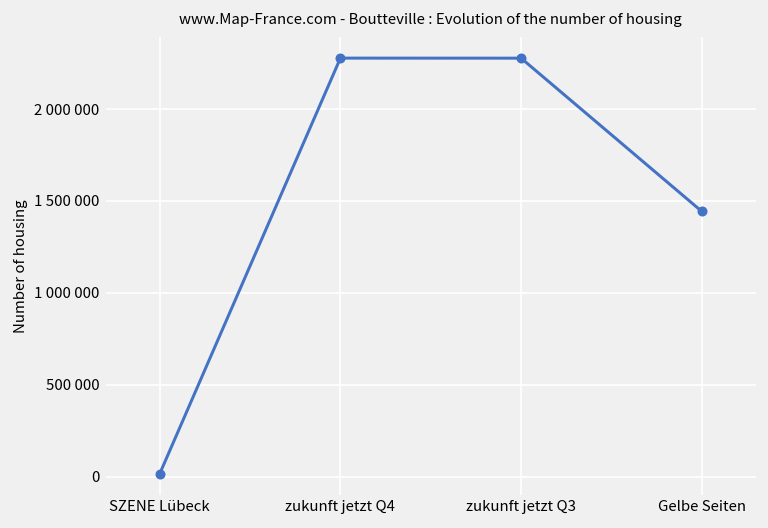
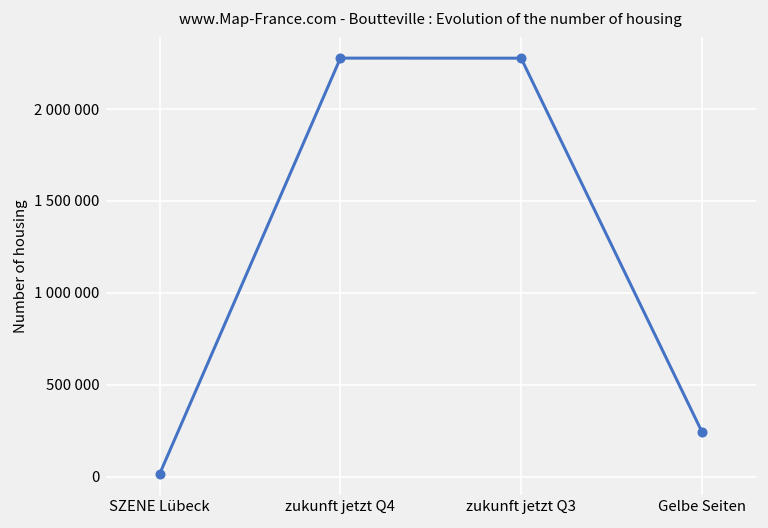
Gelbe Seiten: 1440000 -> 250000
